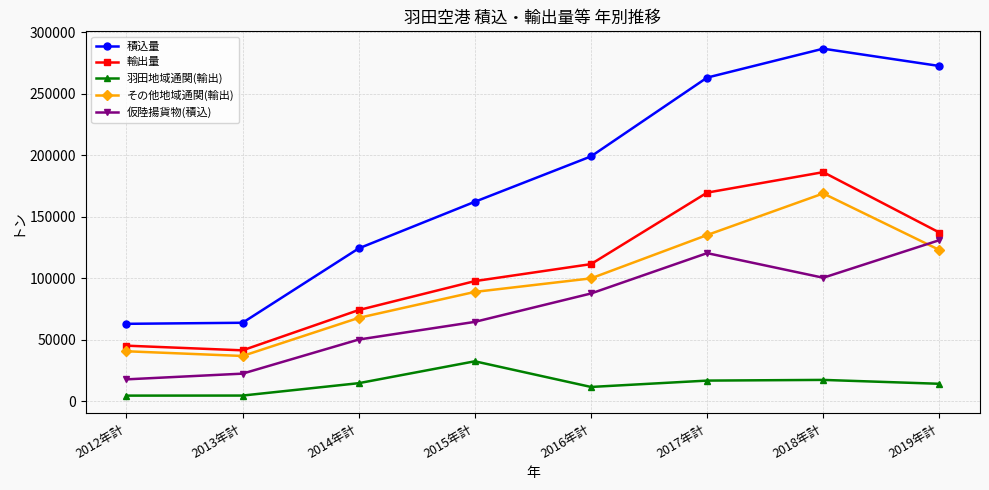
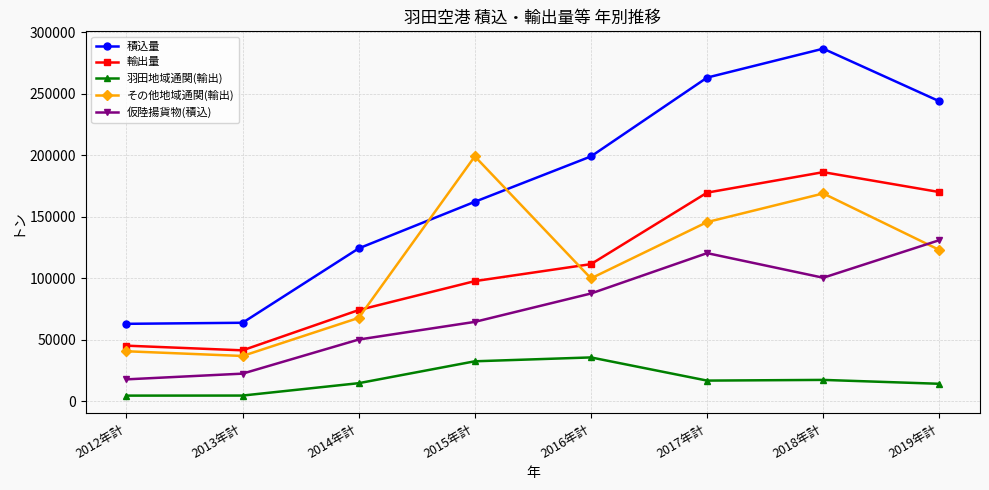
その他地域通関(輸出), 2015年計: 89000 -> 199000
羽田地域通関(輸出), 2016年計: 12000 -> 36000
その他地域通関(輸出), 2017年計: 135000 -> 146000
積込量, 2019年計: 272000 -> 244000
輸出量, 2019年計: 137000 -> 170000
